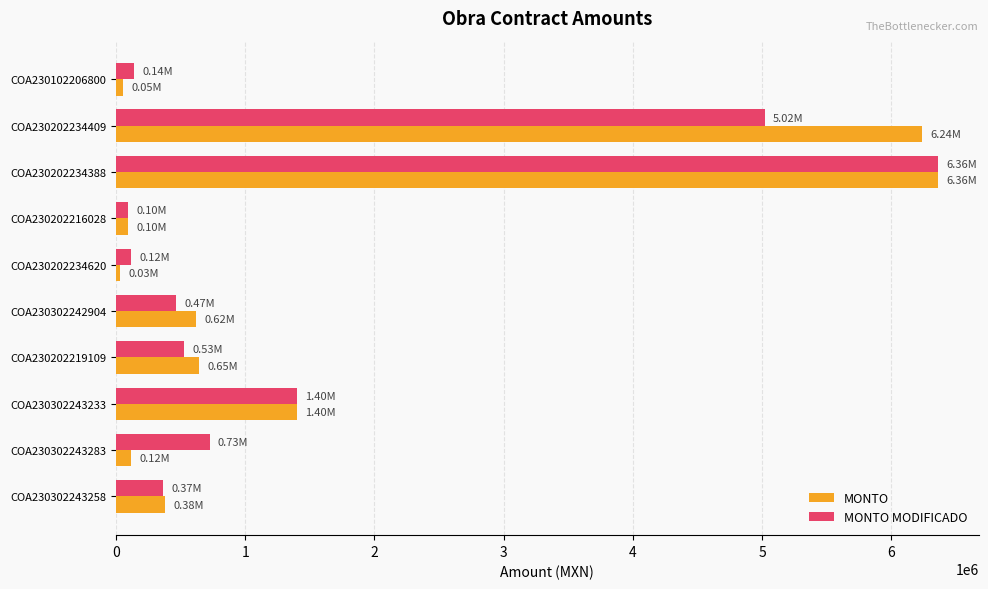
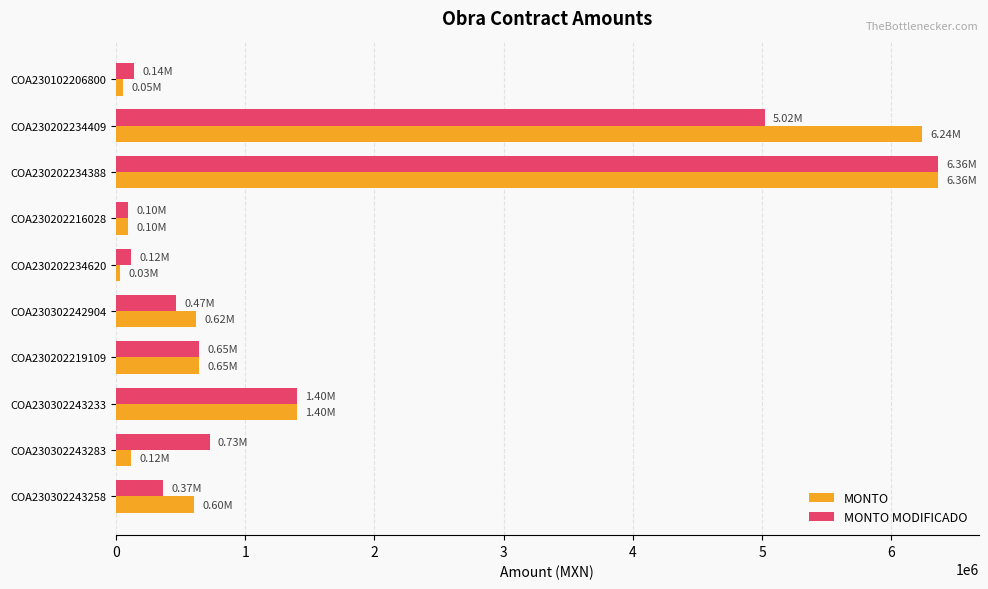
MONTO MODIFICADO, COA230202219109: 0.53M -> 0.65M
MONTO, COA230302243258: 0.38M -> 0.60M
